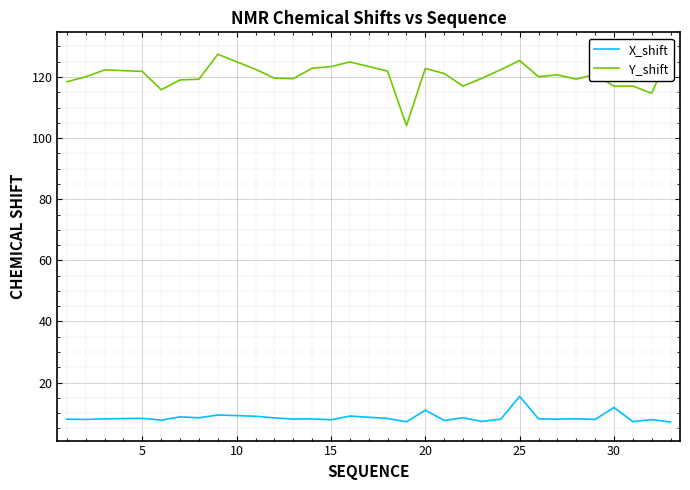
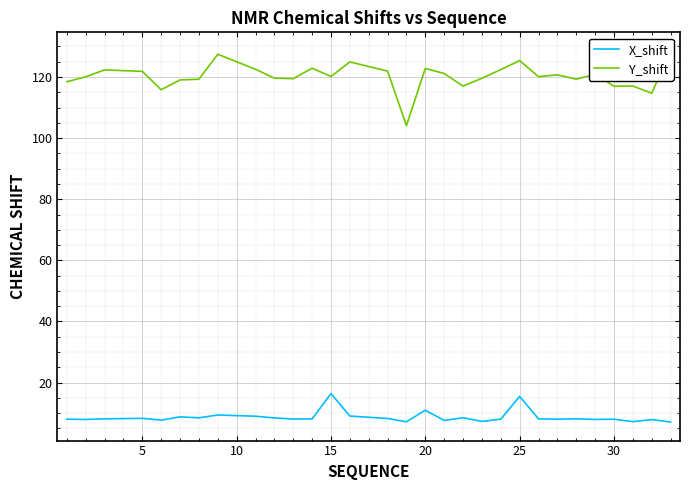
X_shift, 15: 8 -> 16
Y_shift, 15: 123 -> 120
X_shift, 30: 12 -> 8
